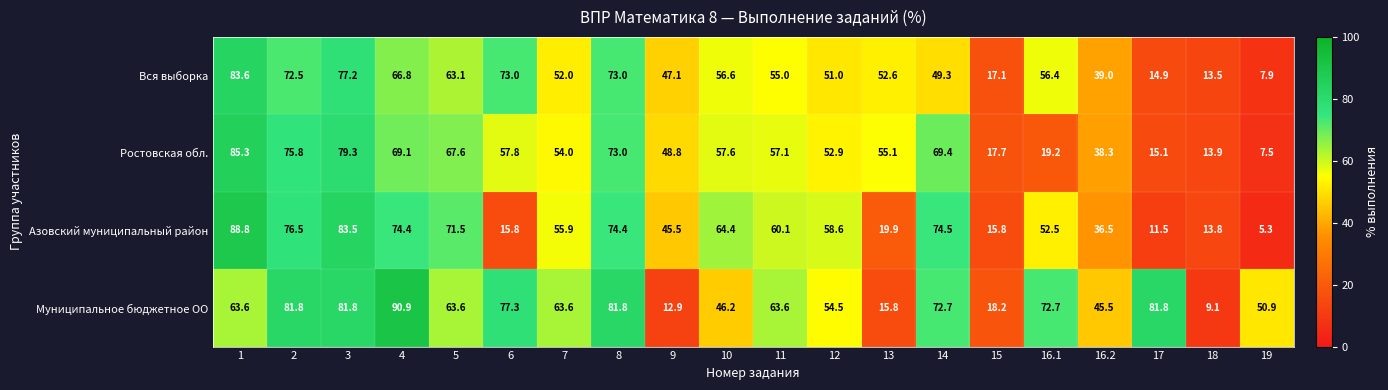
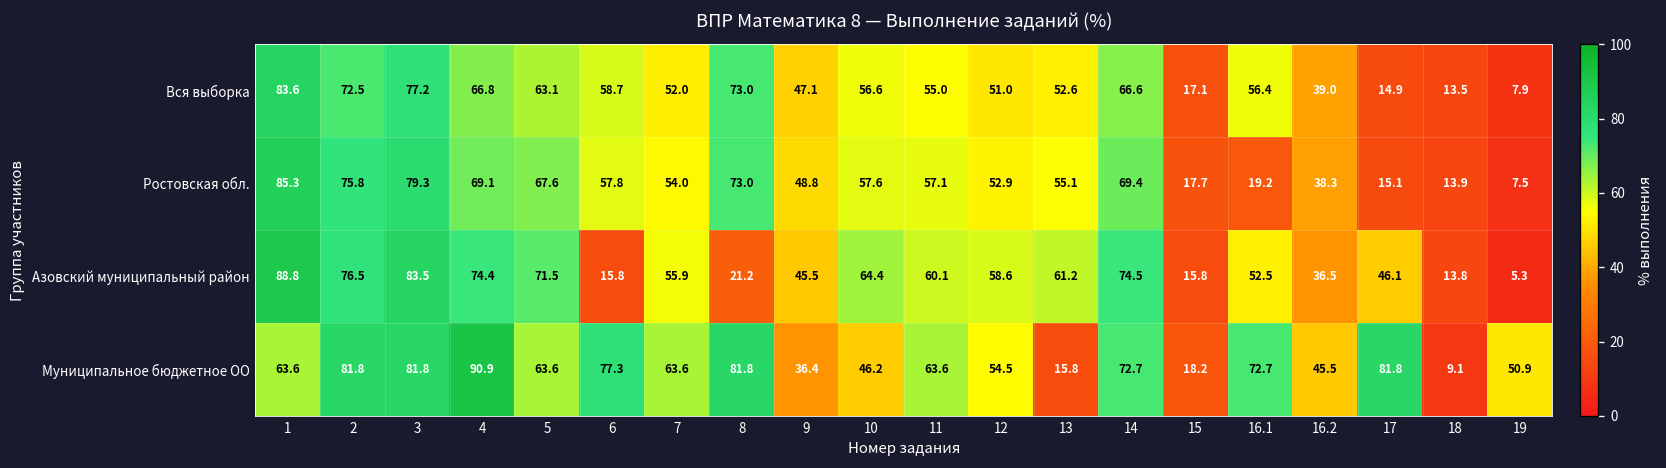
Вся выборка, 6: 73.0 -> 58.7
Вся выборка, 14: 49.3 -> 66.6
Азовский муниципальный район, 8: 74.4 -> 21.2
Азовский муниципальный район, 13: 19.9 -> 61.2
Азовский муниципальный район, 17: 11.5 -> 46.1
Муниципальное бюджетное ОО, 9: 12.9 -> 36.4
